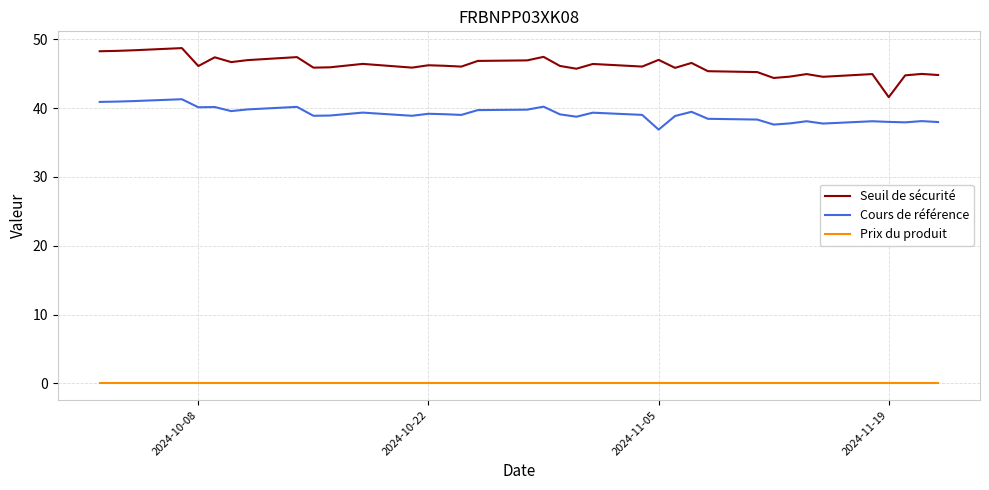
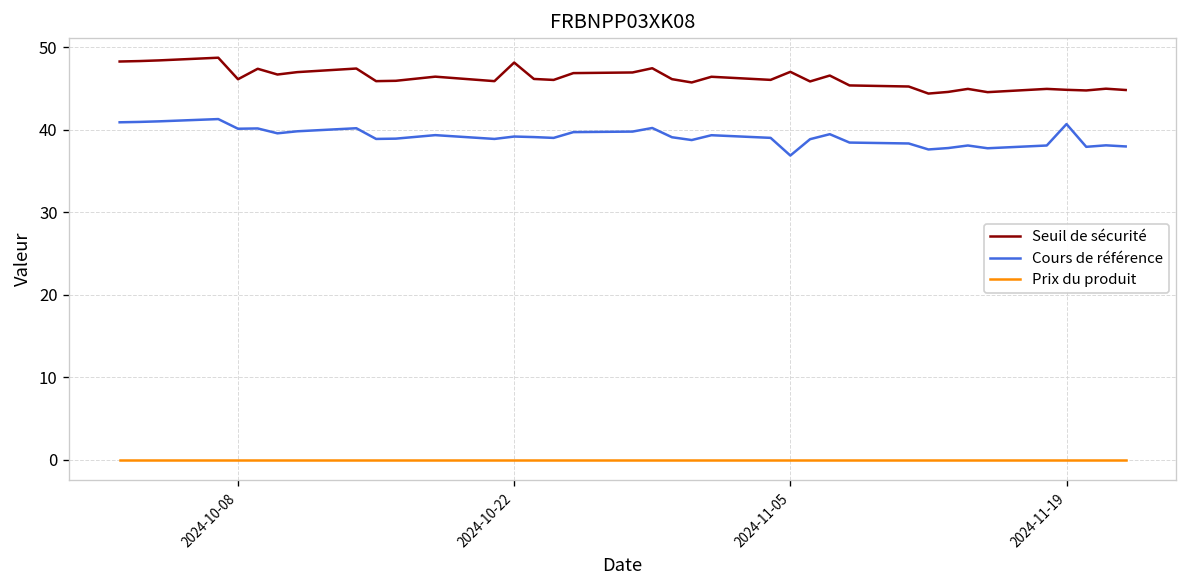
Seuil de sécurité, 2024-10-22: 46 -> 48
Seuil de sécurité, 2024-11-19: 42 -> 45
Cours de référence, 2024-11-19: 38 -> 41
